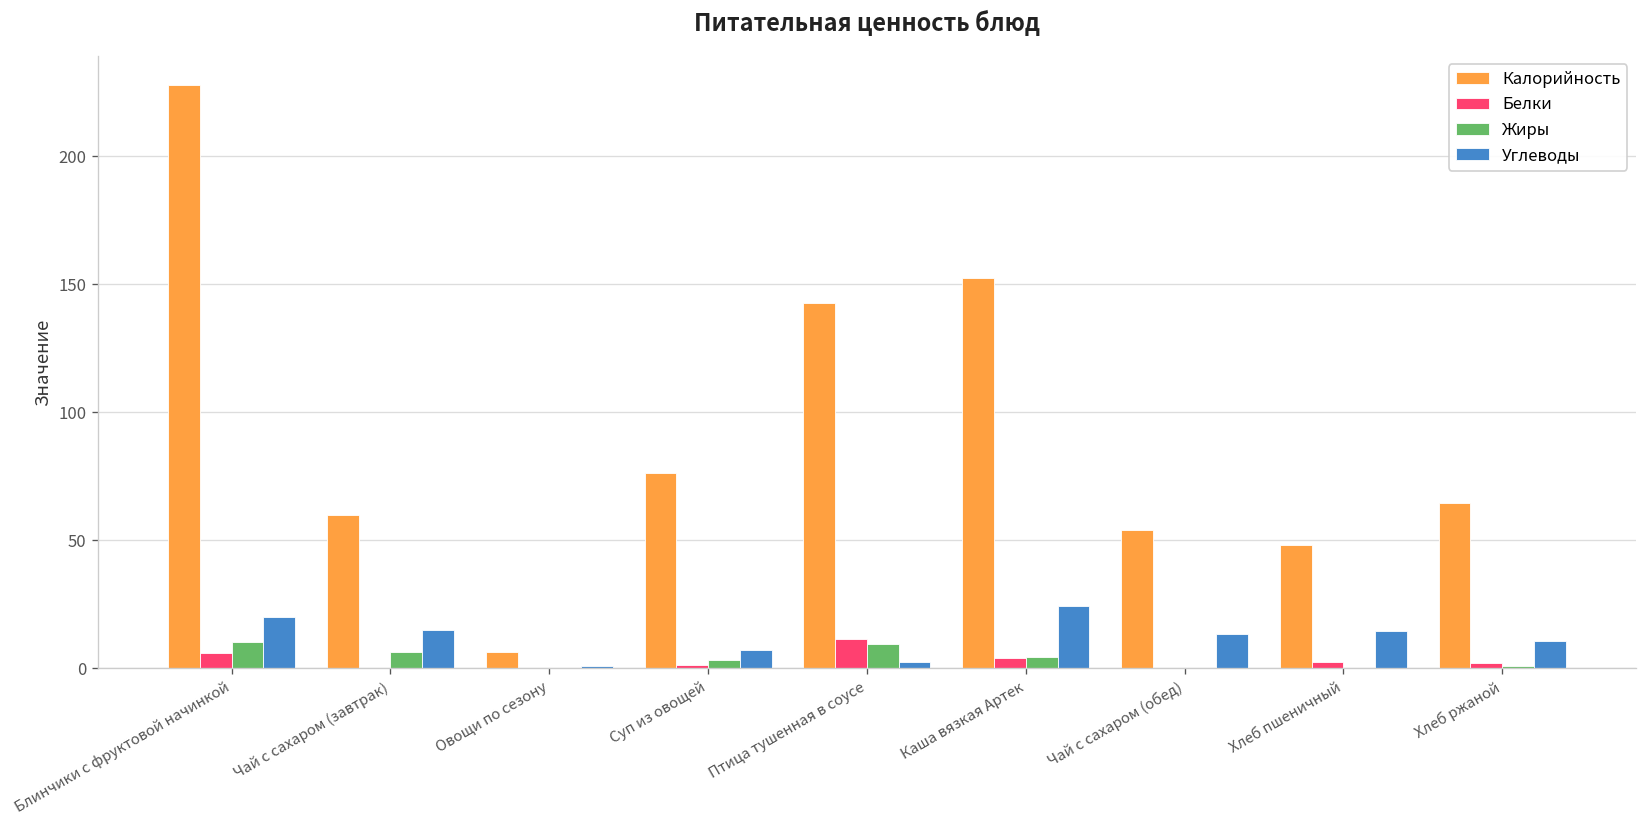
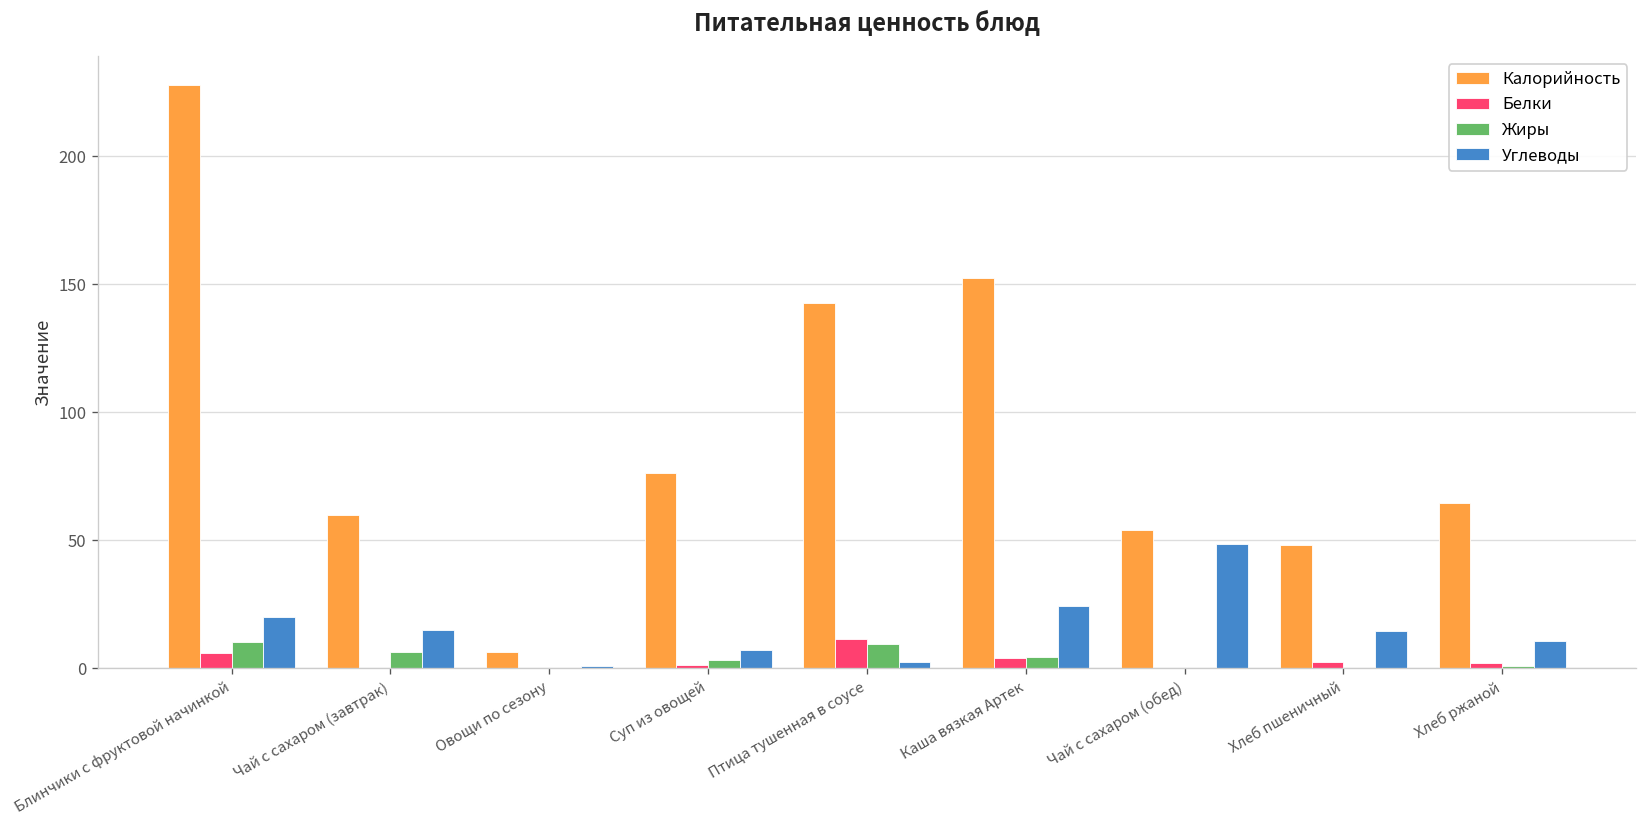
Углеводы, Чай с сахаром (обед): 14 -> 49
